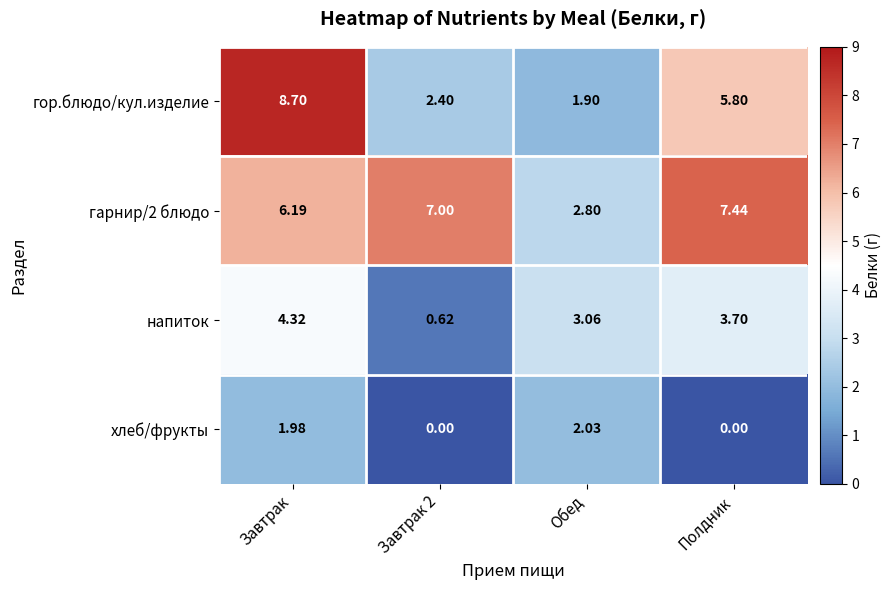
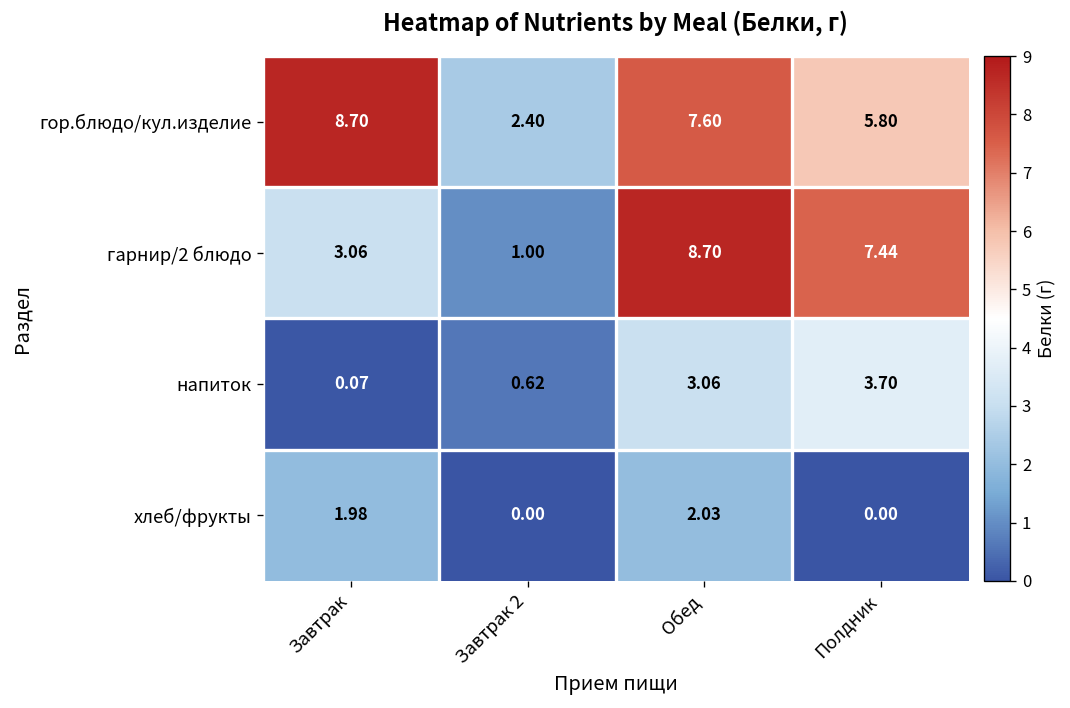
гор.блюдо/кул.изделие, Обед: 1.90 -> 7.60
гарнир/2 блюдо, Завтрак: 6.19 -> 3.06
гарнир/2 блюдо, Завтрак 2: 7.00 -> 1.00
гарнир/2 блюдо, Обед: 2.80 -> 8.70
напиток, Завтрак: 4.32 -> 0.07
